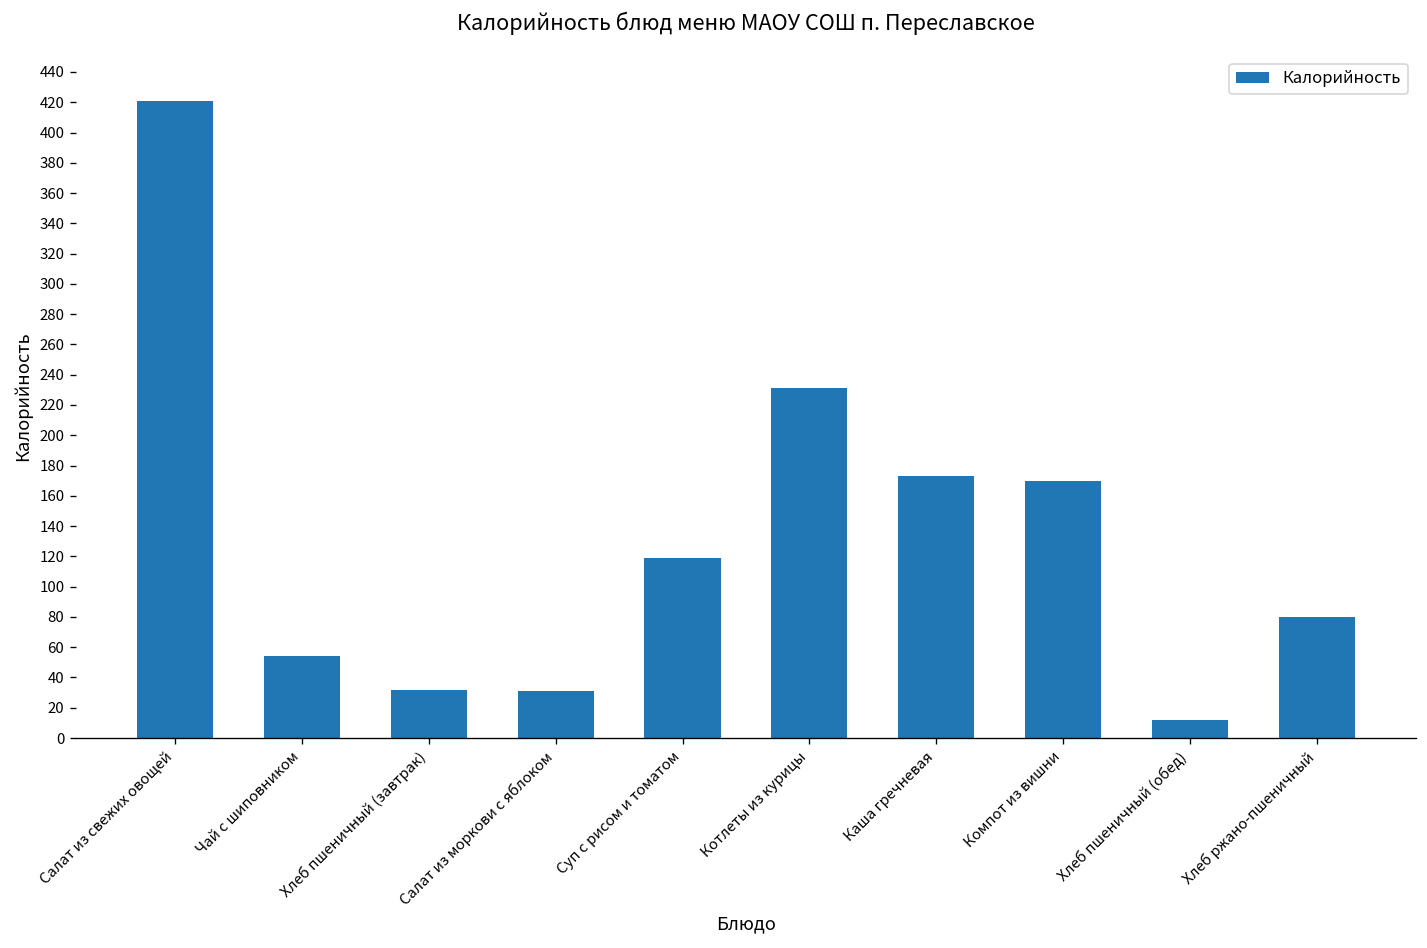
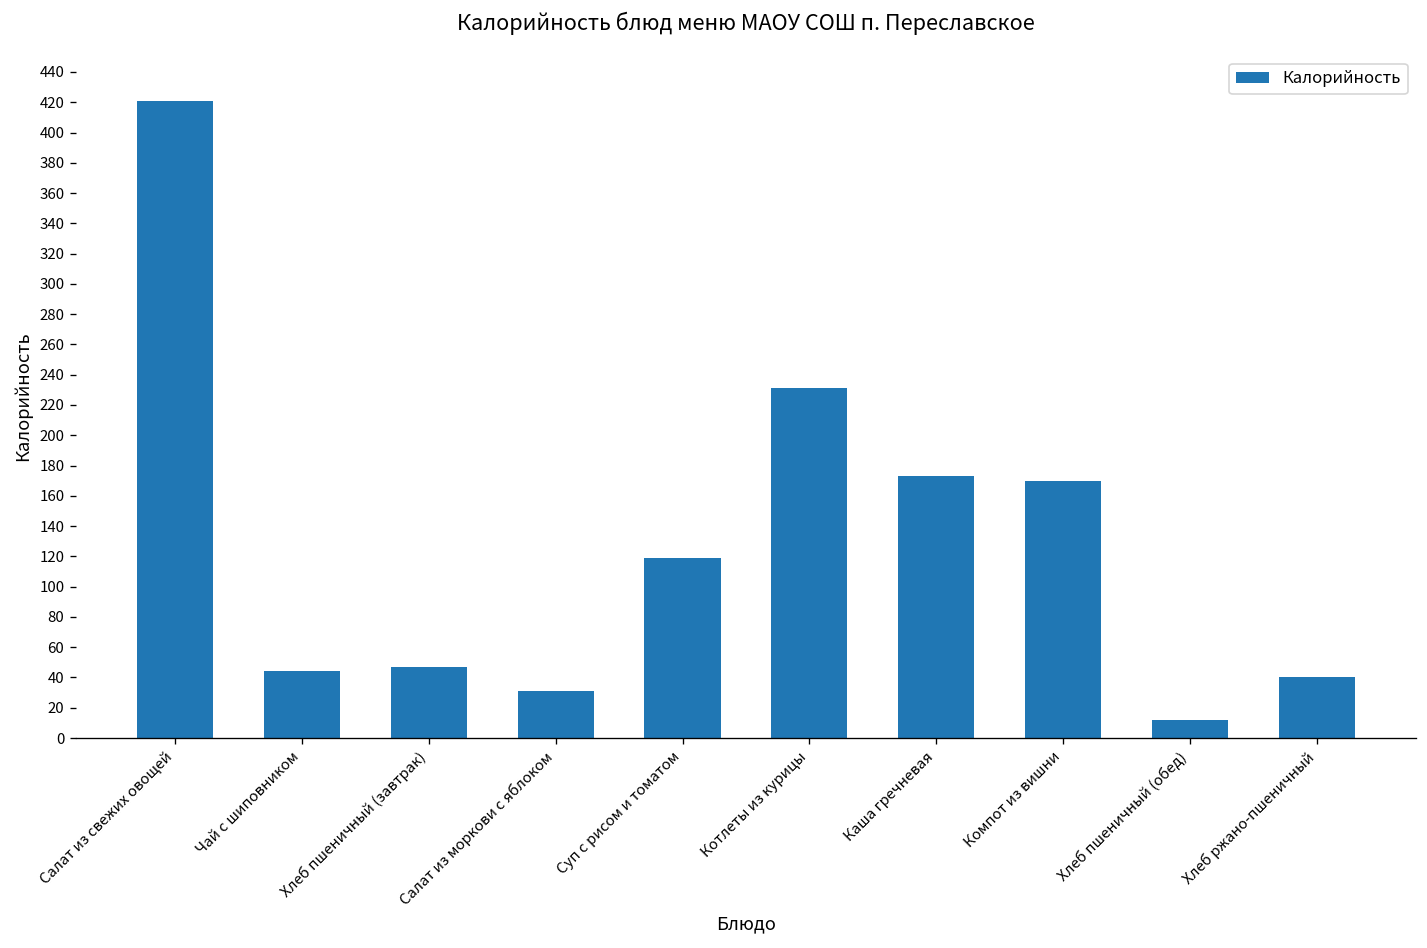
Чай с шиповником: 54 -> 44
Хлеб пшеничный (завтрак): 32 -> 47
Хлеб ржано-пшеничный: 80 -> 40
